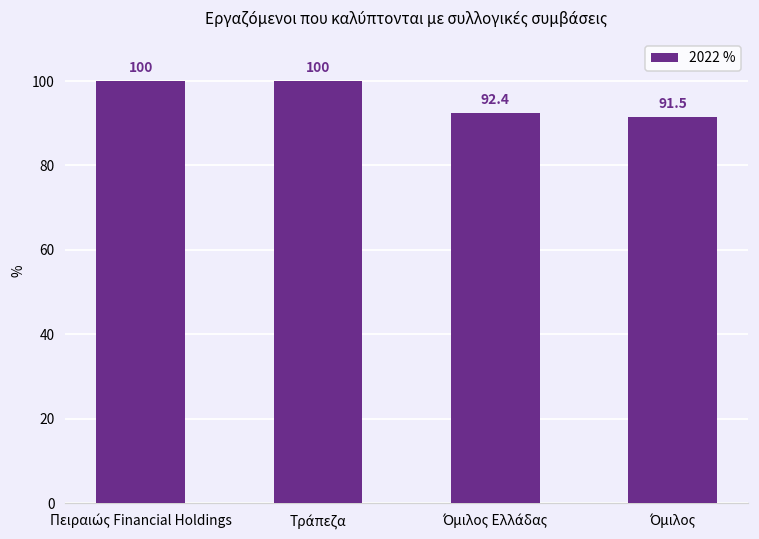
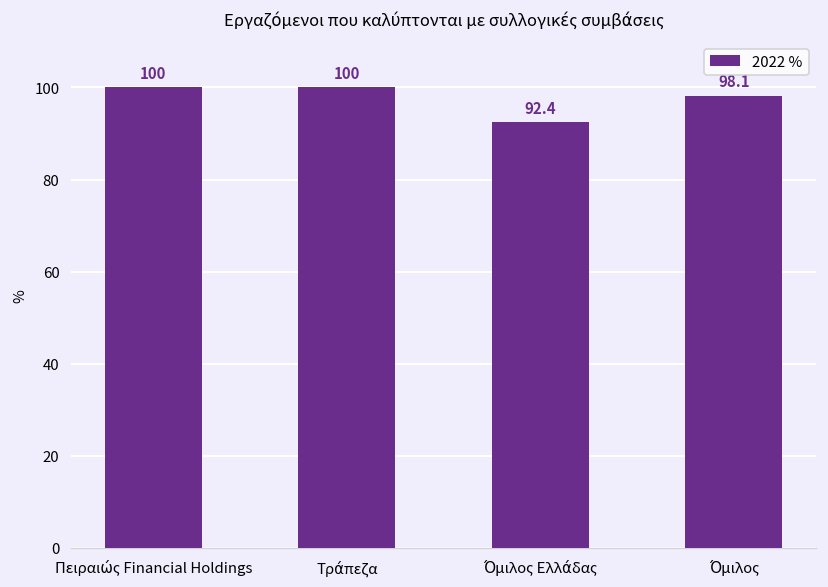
Όμιλος: 92 -> 98
